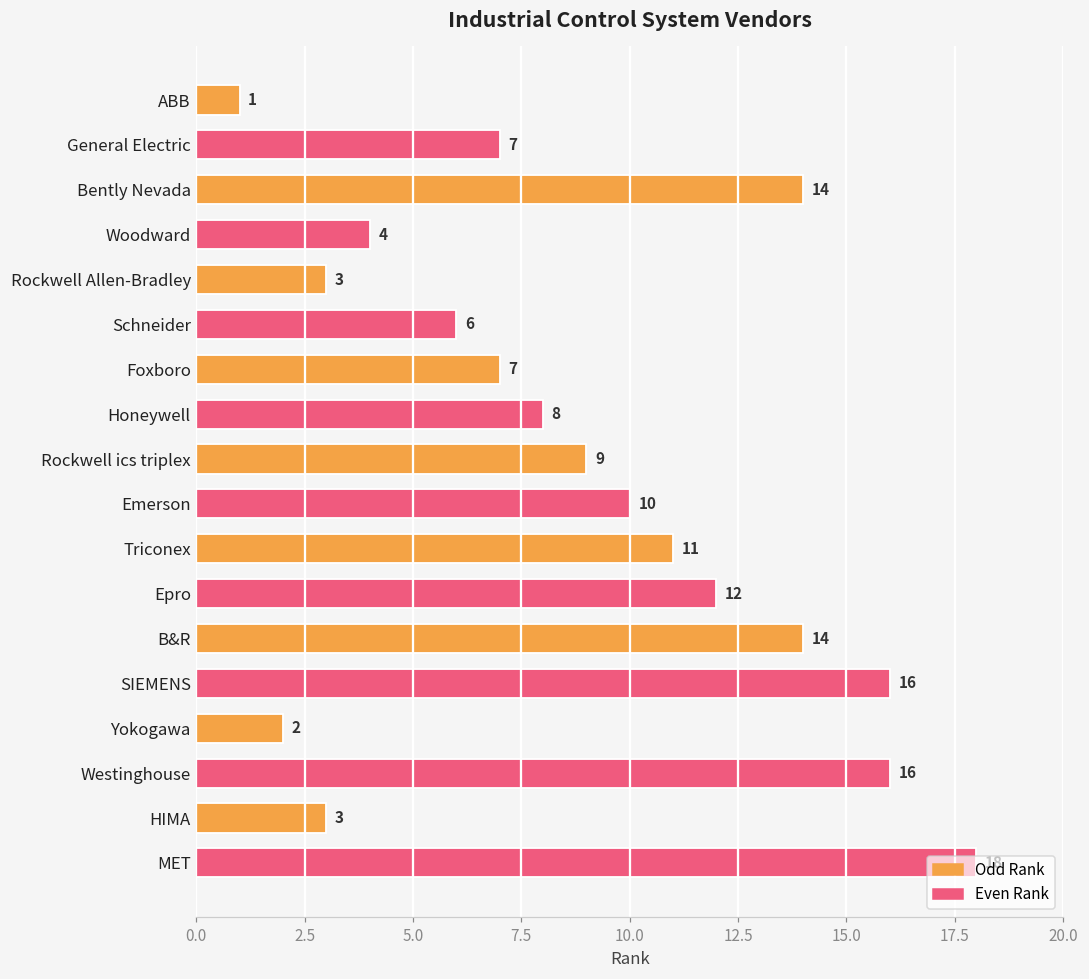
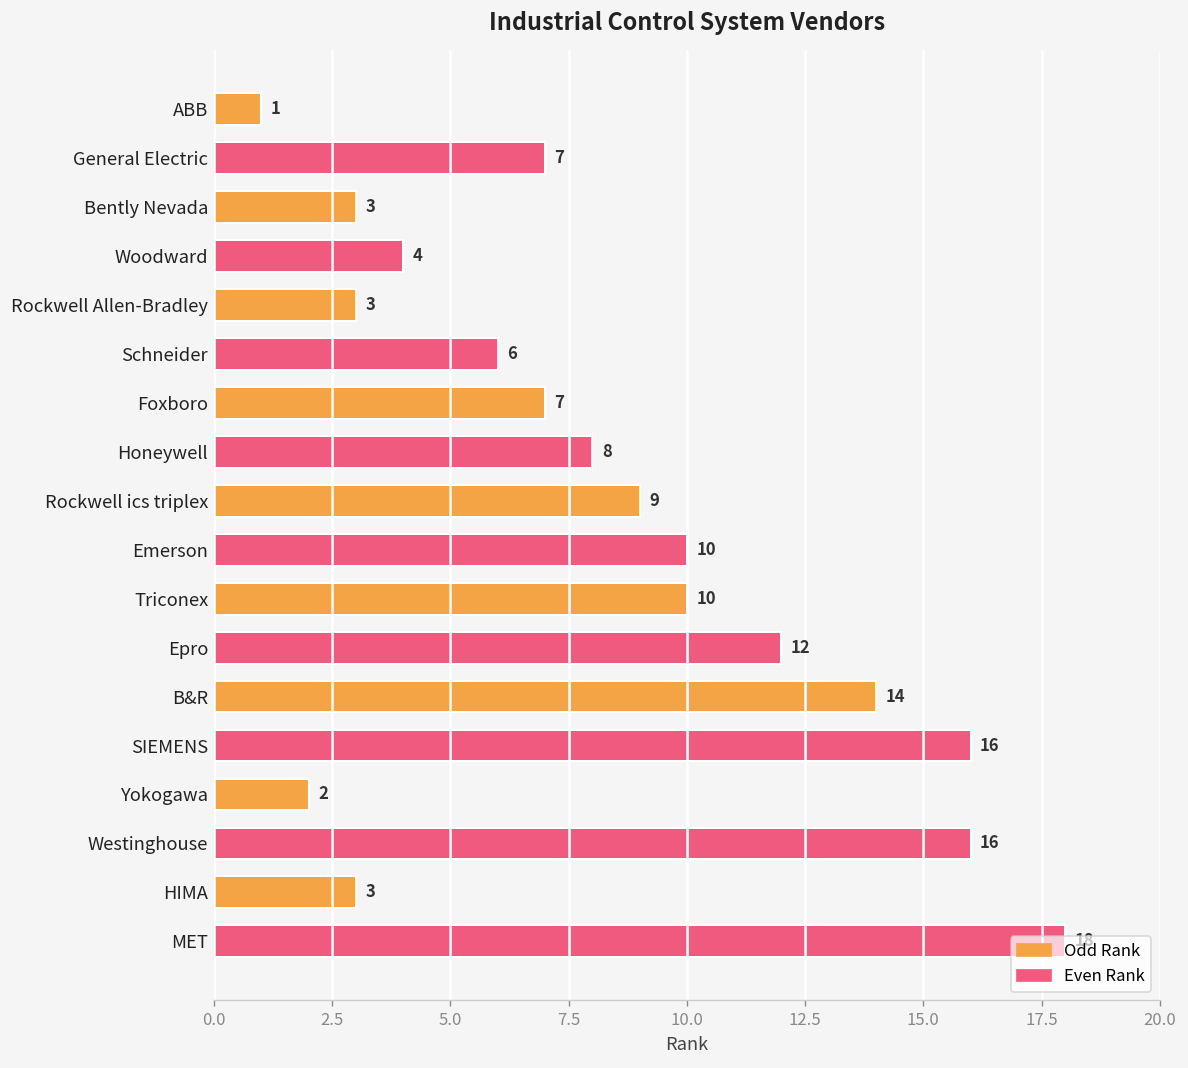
Bently Nevada: 14 -> 3
Triconex: 11 -> 10
